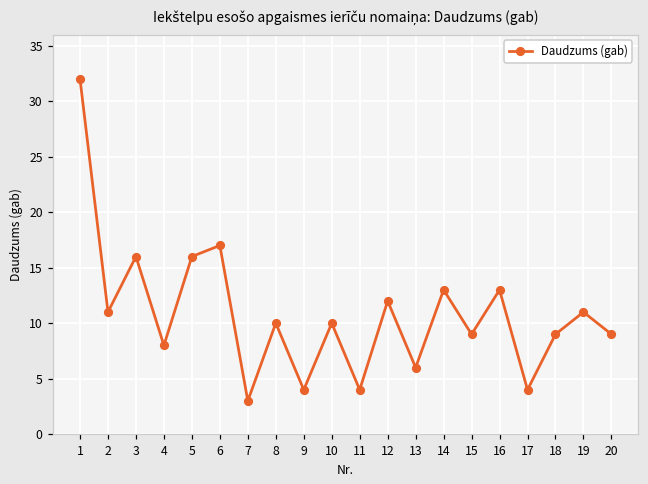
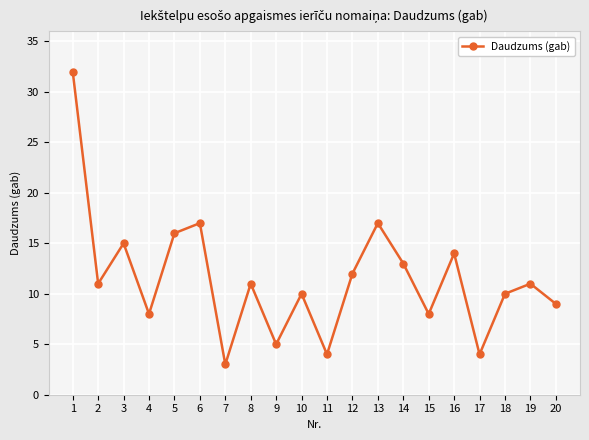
3: 16 -> 15
8: 10 -> 11
9: 4 -> 5
13: 6 -> 17
15: 9 -> 8
16: 13 -> 14
18: 9 -> 10
